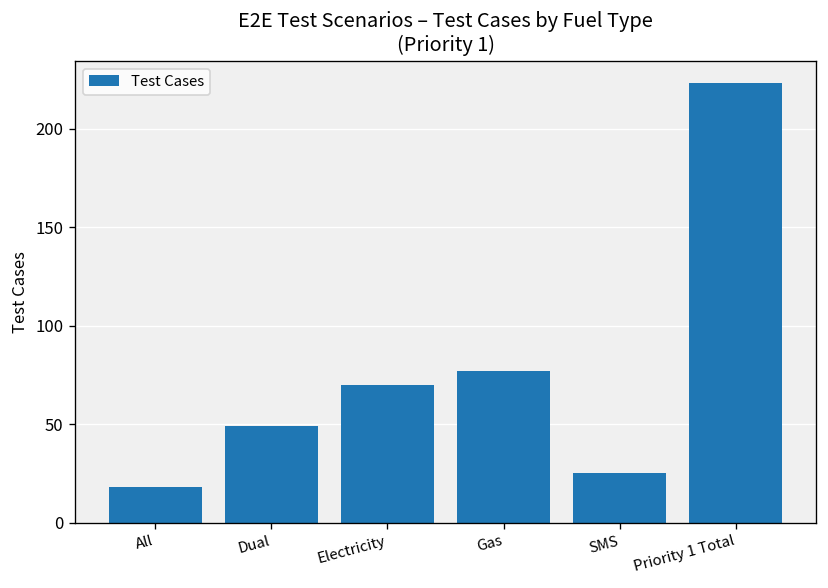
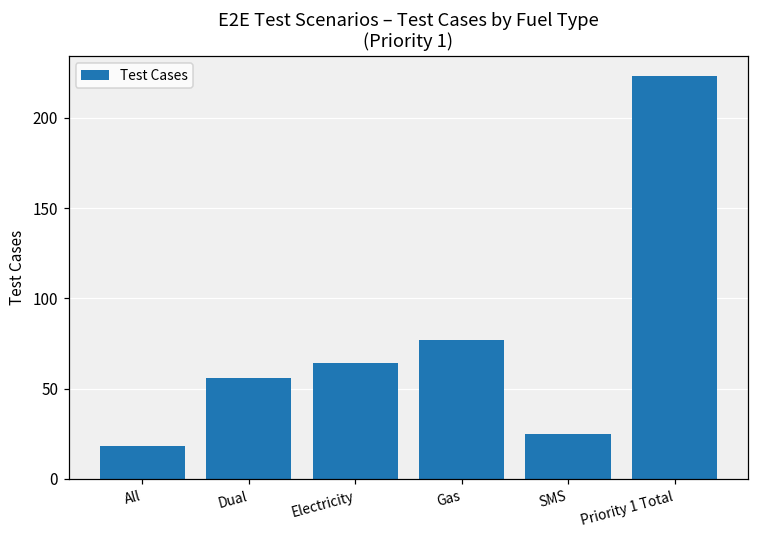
Dual: 49 -> 56
Electricity: 70 -> 64
